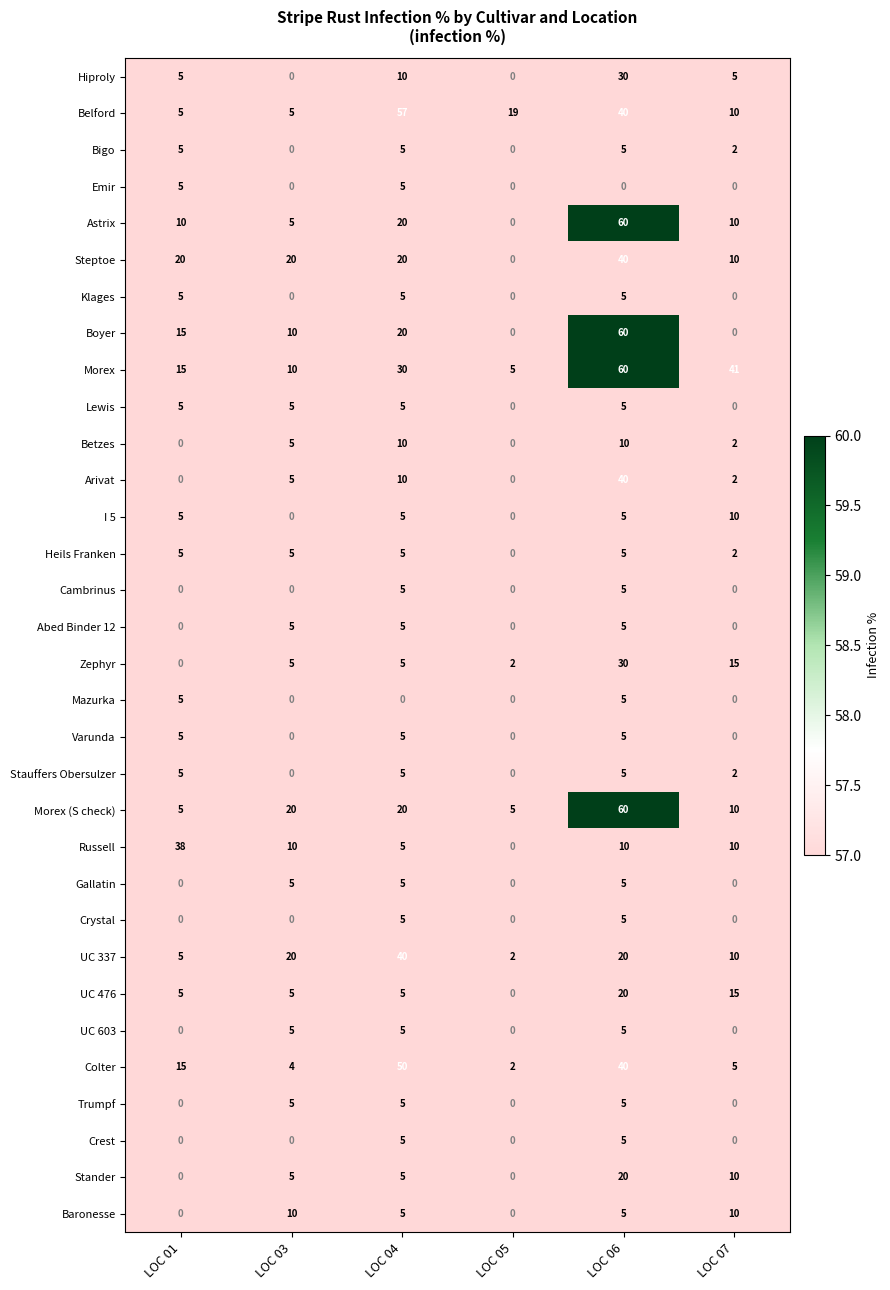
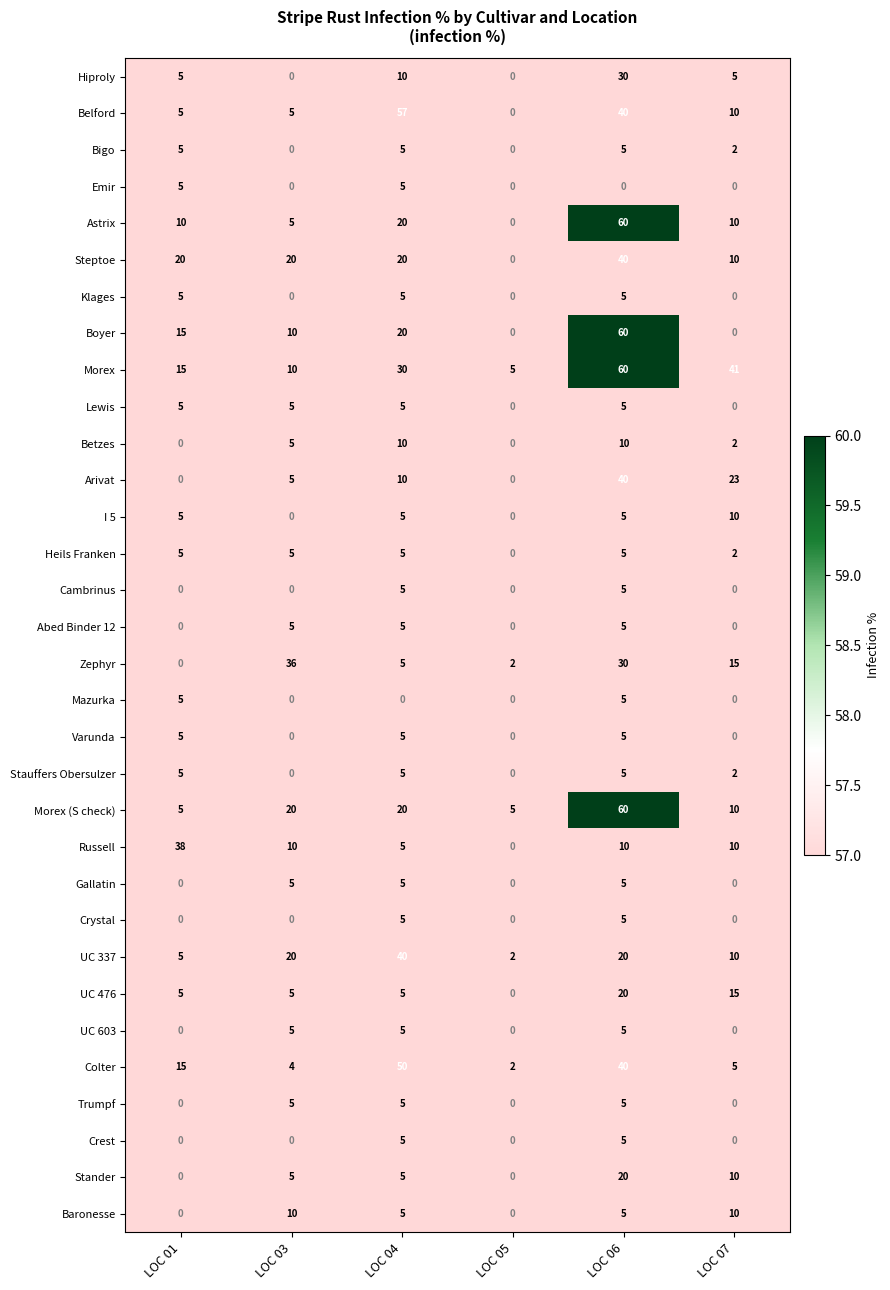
Belford, LOC 05: 19 -> 0
Arivat, LOC 07: 2 -> 23
Zephyr, LOC 03: 5 -> 36
